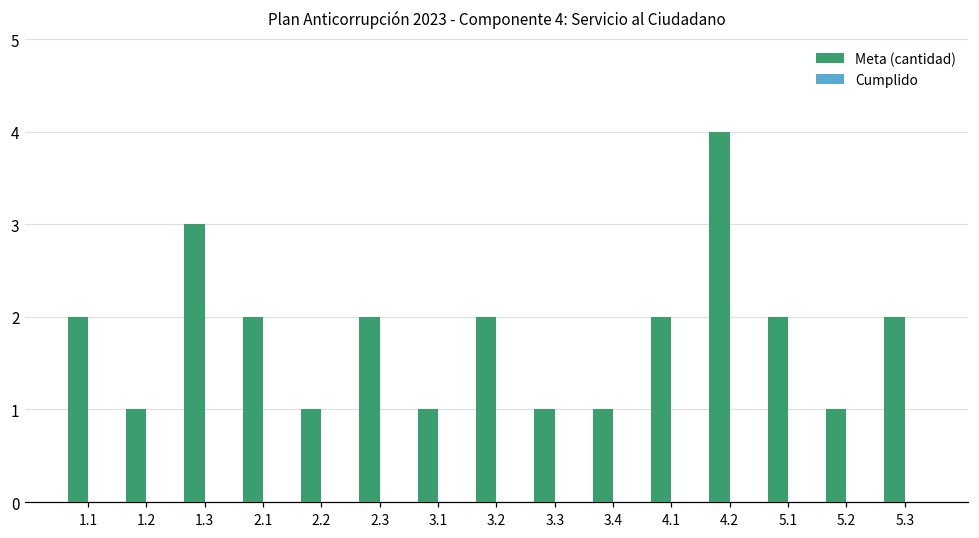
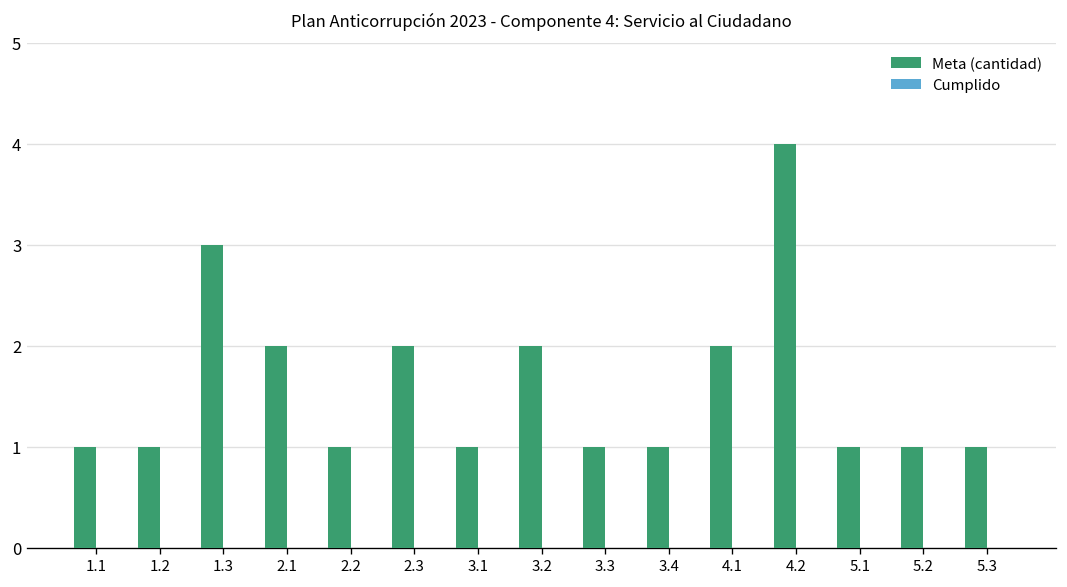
Meta (cantidad), 1.1: 2 -> 1
Meta (cantidad), 5.1: 2 -> 1
Meta (cantidad), 5.3: 2 -> 1
